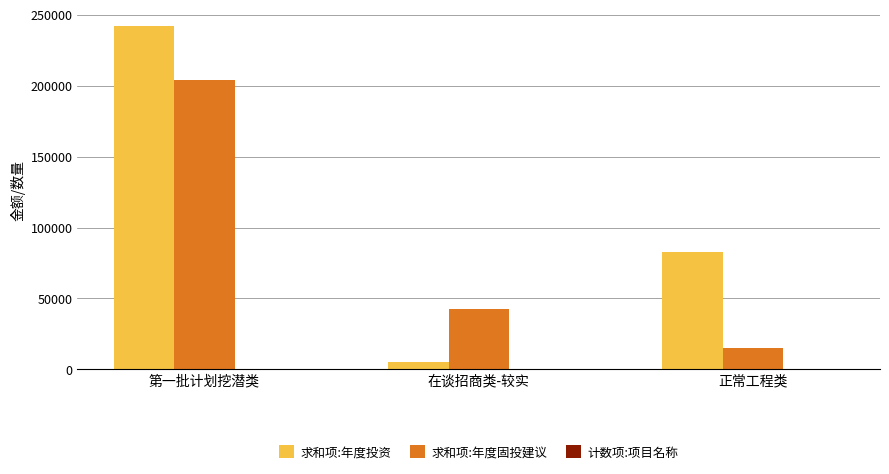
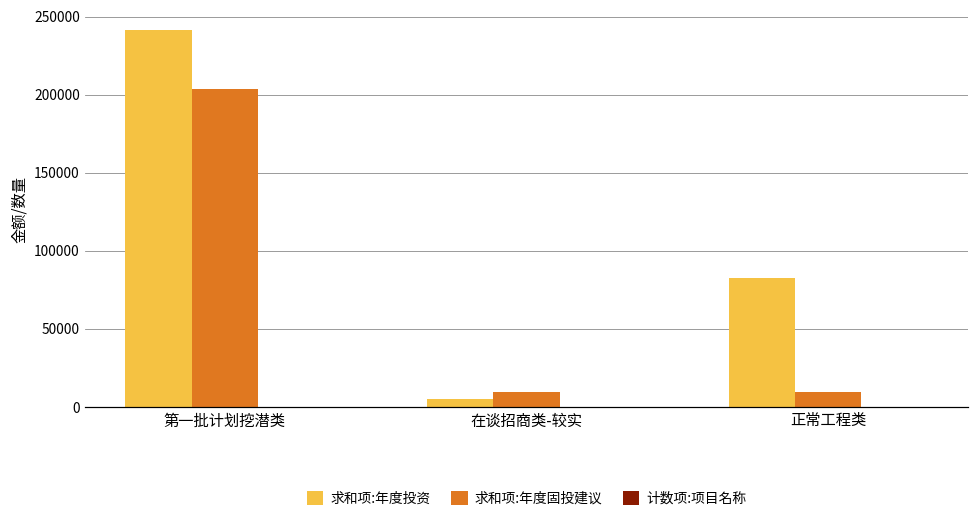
求和项:年度固投建议, 在谈招商类-较实: 42000 -> 10000
求和项:年度固投建议, 正常工程类: 15000 -> 9000
